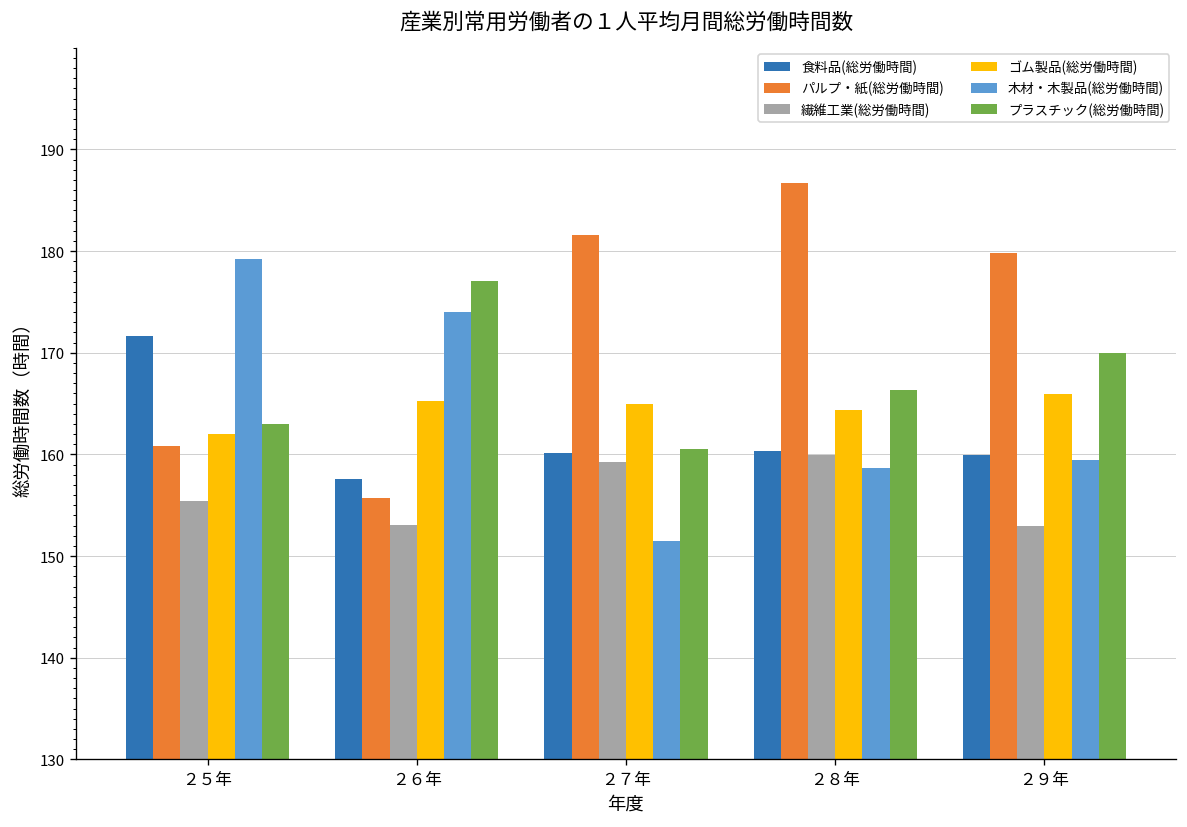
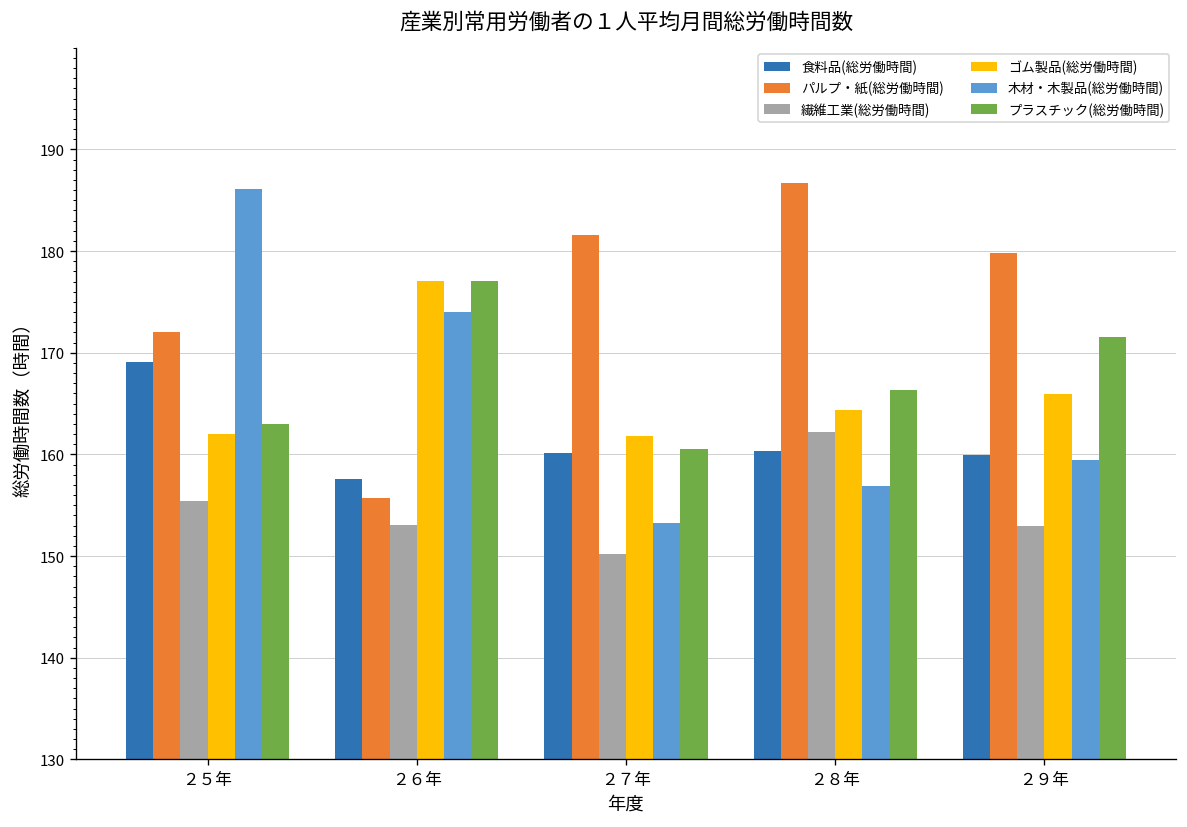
食料品(総労働時間), ２５年: 172 -> 169
パルプ・紙(総労働時間), ２５年: 161 -> 172
木材・木製品(総労働時間), ２５年: 179 -> 186
ゴム製品(総労働時間), ２６年: 165 -> 177
繊維工業(総労働時間), ２７年: 159 -> 150
ゴム製品(総労働時間), ２７年: 165 -> 162
木材・木製品(総労働時間), ２７年: 152 -> 153
繊維工業(総労働時間), ２８年: 160 -> 162
木材・木製品(総労働時間), ２８年: 159 -> 157
プラスチック(総労働時間), ２９年: 170 -> 172
